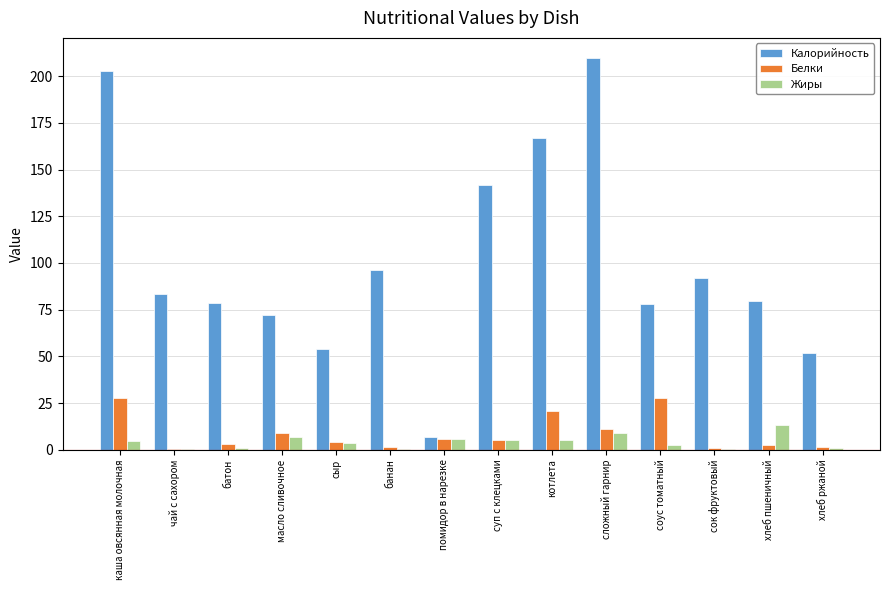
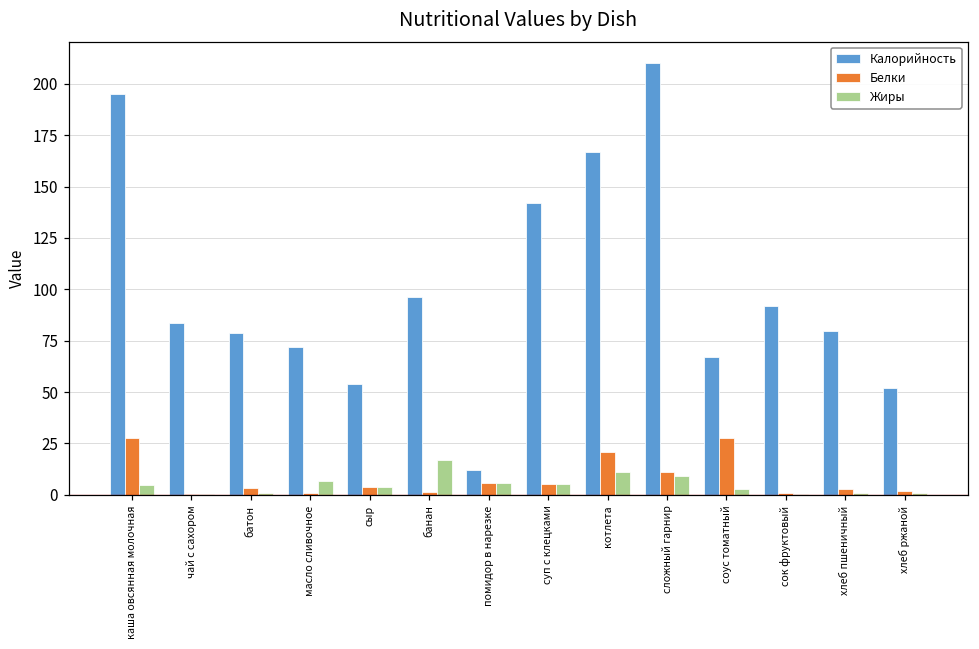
Калорийность, каша овсянная молочная: 203 -> 195
Белки, масло сливочное: 9 -> 1
Жиры, банан: 1 -> 17
Калорийность, помидор в нарезке: 7 -> 12
Жиры, котлета: 6 -> 11
Калорийность, соус томатный: 78 -> 67
Жиры, хлеб пшеничный: 13 -> 1
